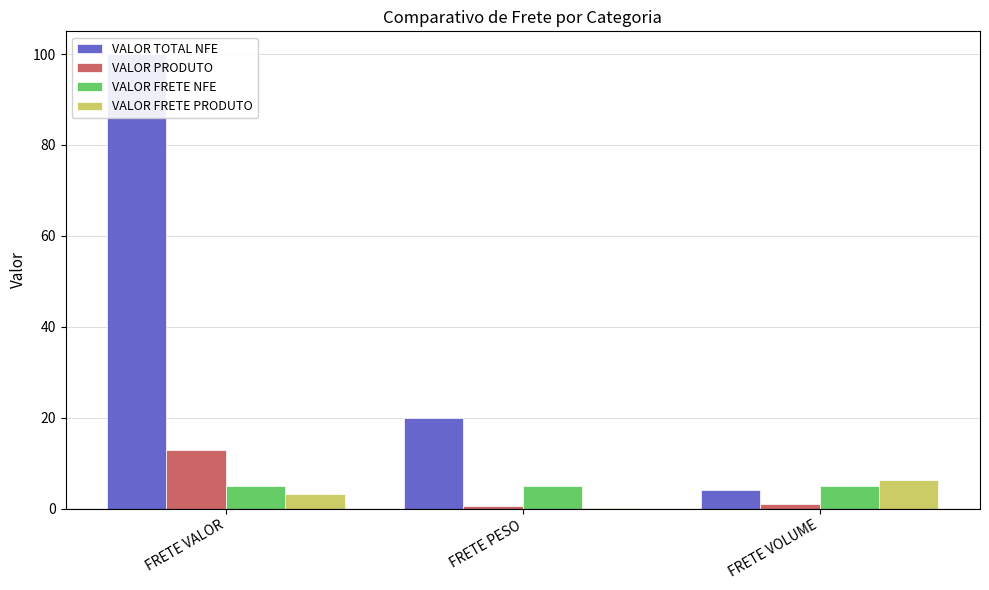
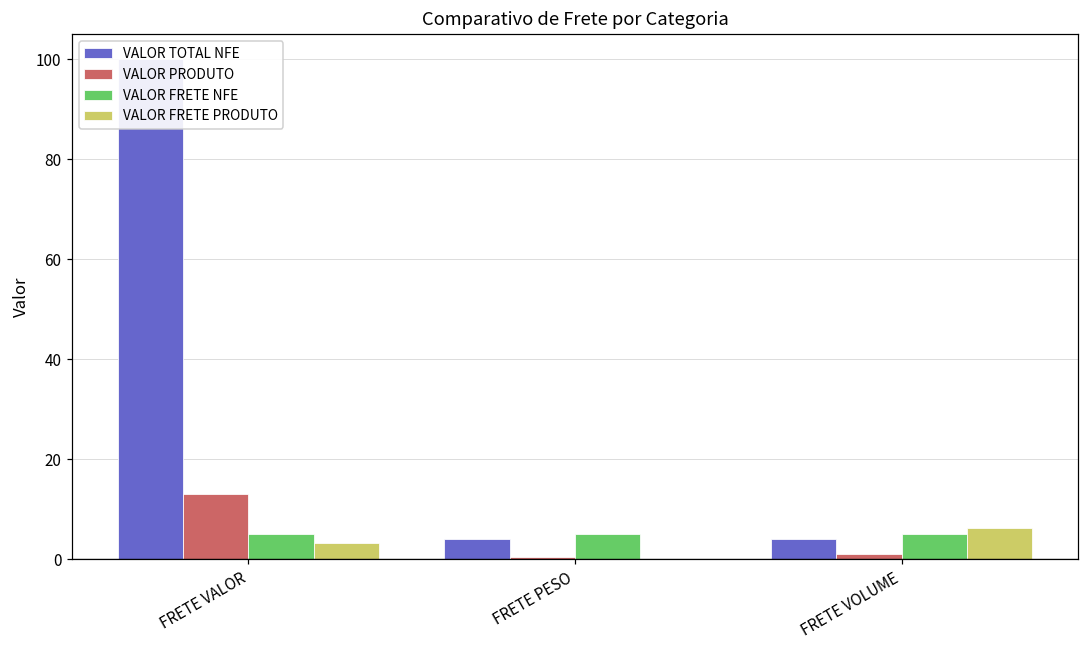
VALOR TOTAL NFE, FRETE PESO: 20 -> 4
